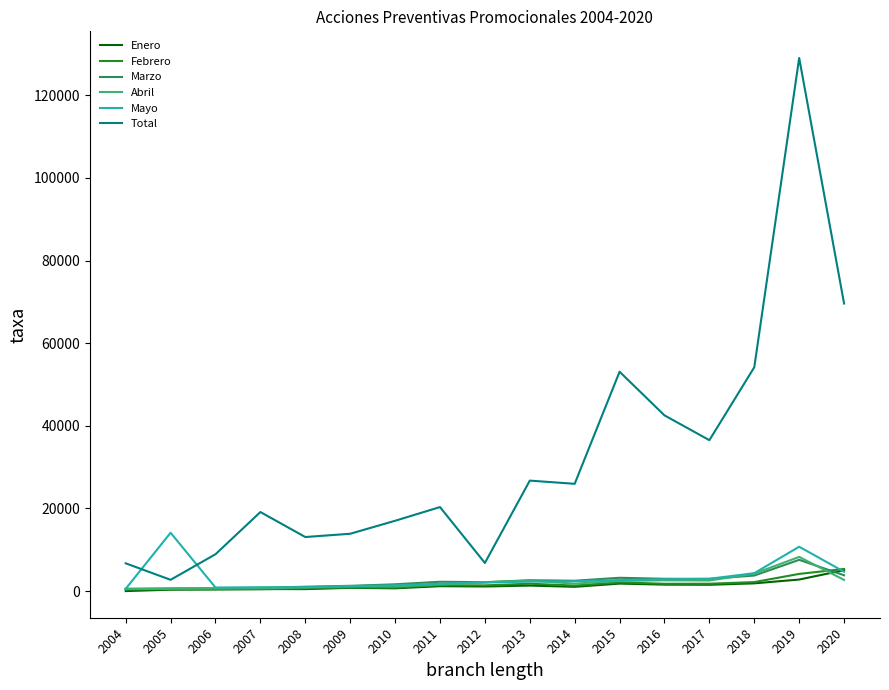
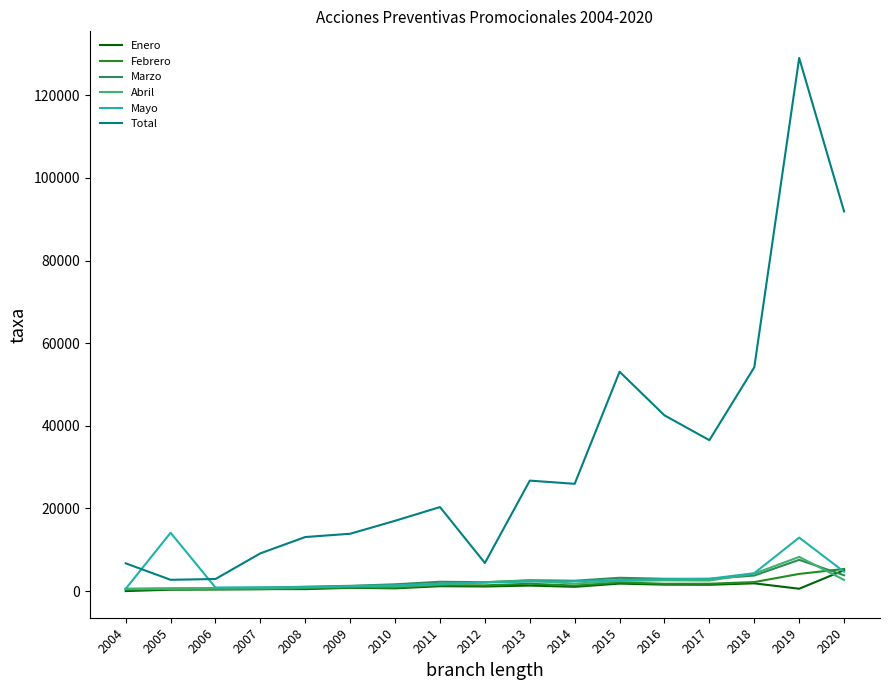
Total, 2006: 9000 -> 3000
Total, 2007: 19000 -> 9000
Enero, 2019: 3000 -> 1000
Mayo, 2019: 11000 -> 13000
Total, 2020: 70000 -> 92000
